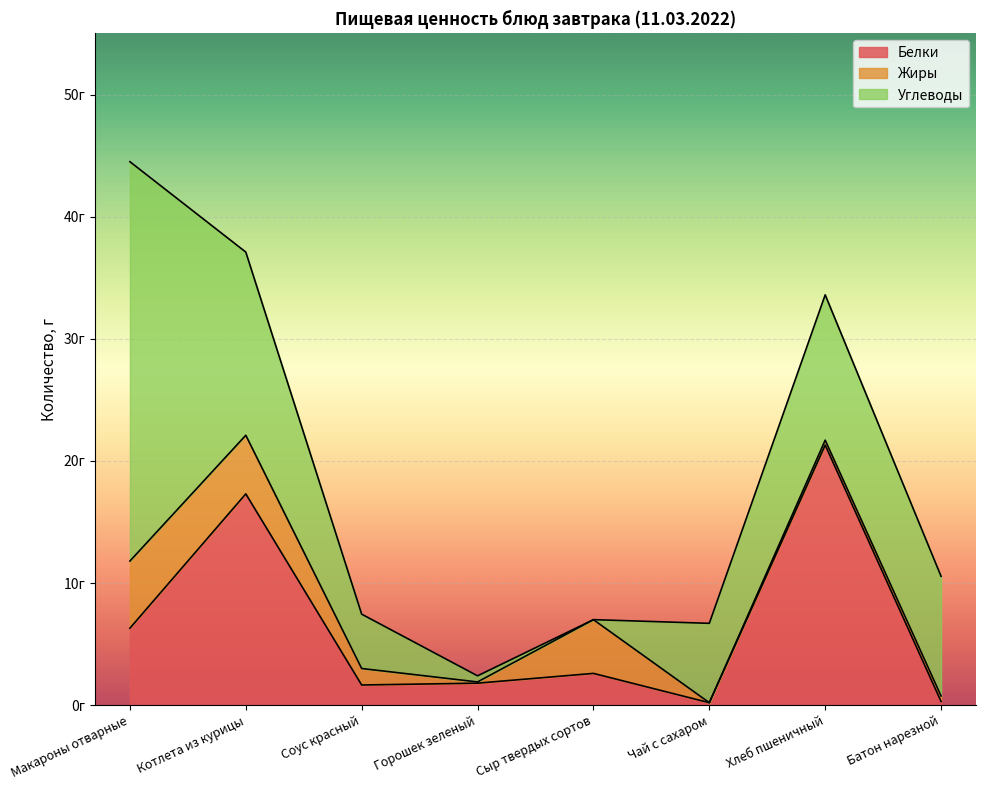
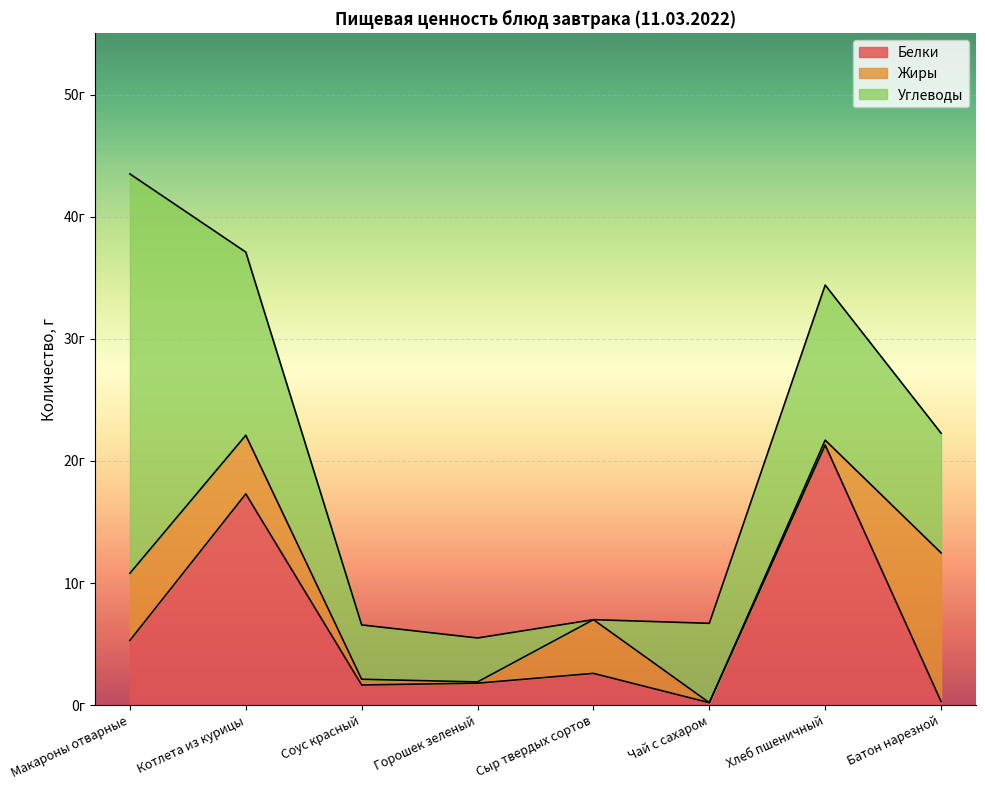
Белки, Макароны отварные: 6.3г -> 5.3г
Жиры, Соус красный: 1.4г -> 0.5г
Углеводы, Горошек зеленый: 0.5г -> 3.6г
Углеводы, Хлеб пшеничный: 11.9г -> 12.7г
Жиры, Батон нарезной: 0.5г -> 12.2г
